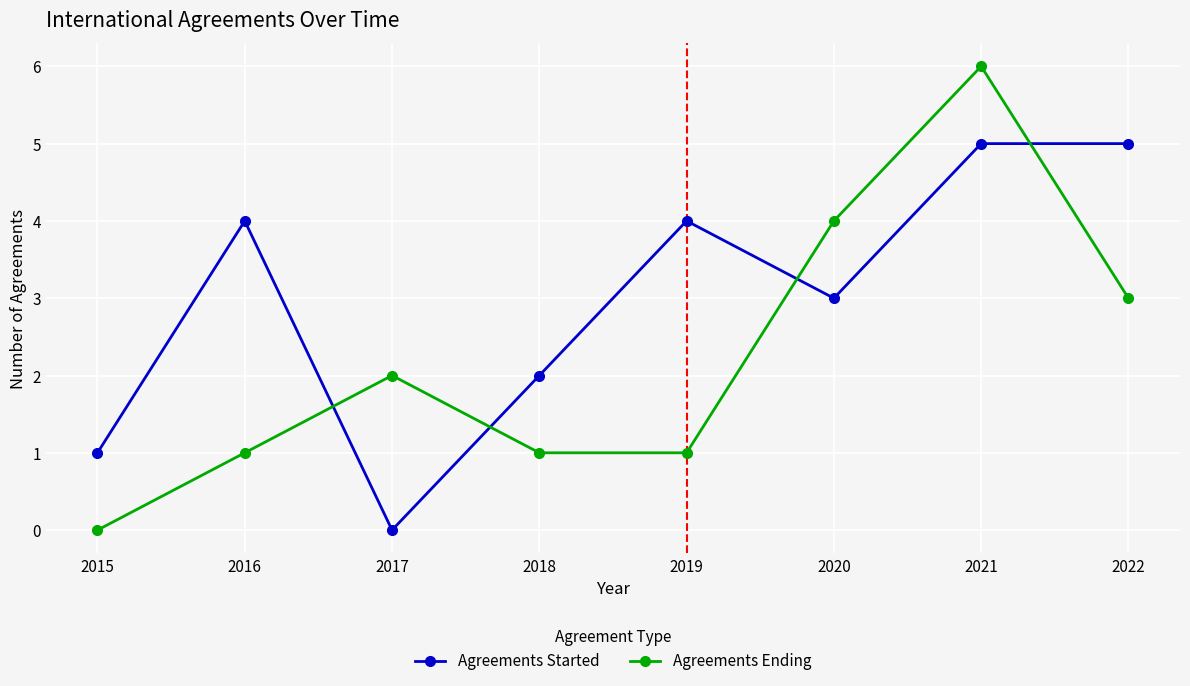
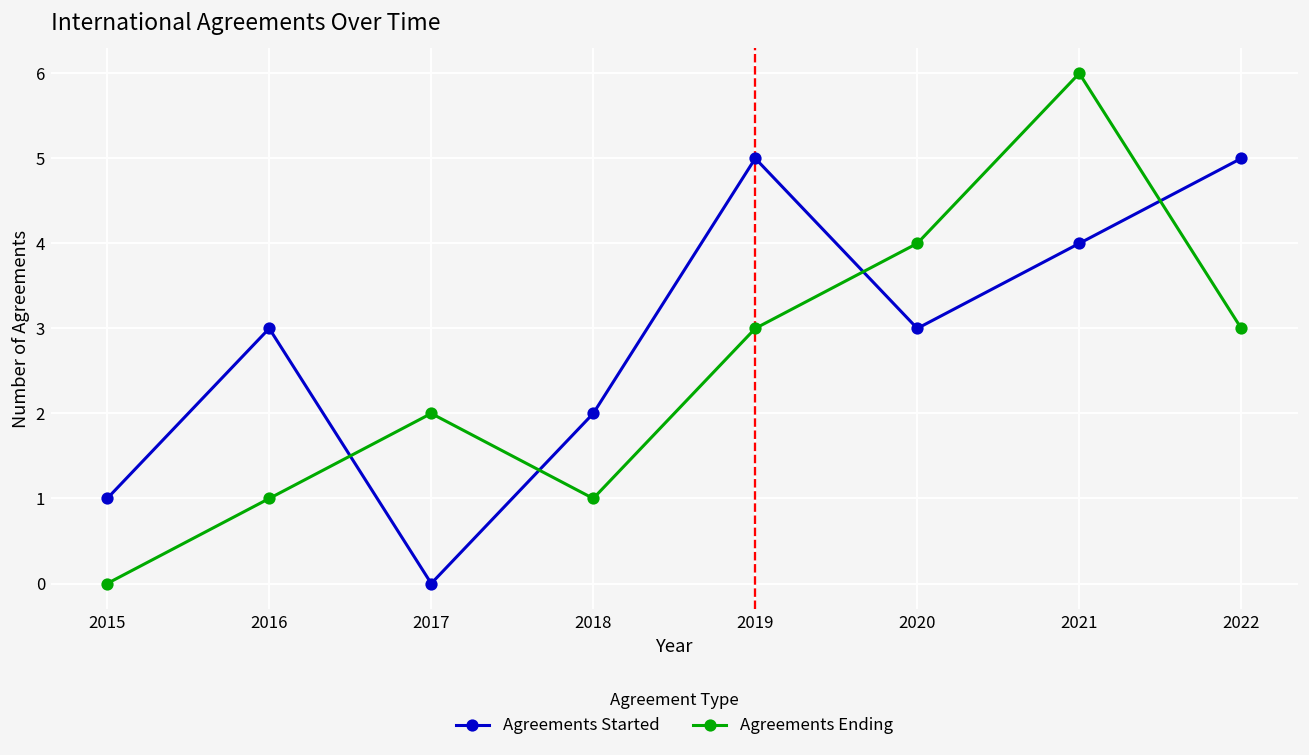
Agreements Started, 2016: 4 -> 3
Agreements Started, 2019: 4 -> 5
Agreements Ending, 2019: 1 -> 3
Agreements Started, 2021: 5 -> 4
